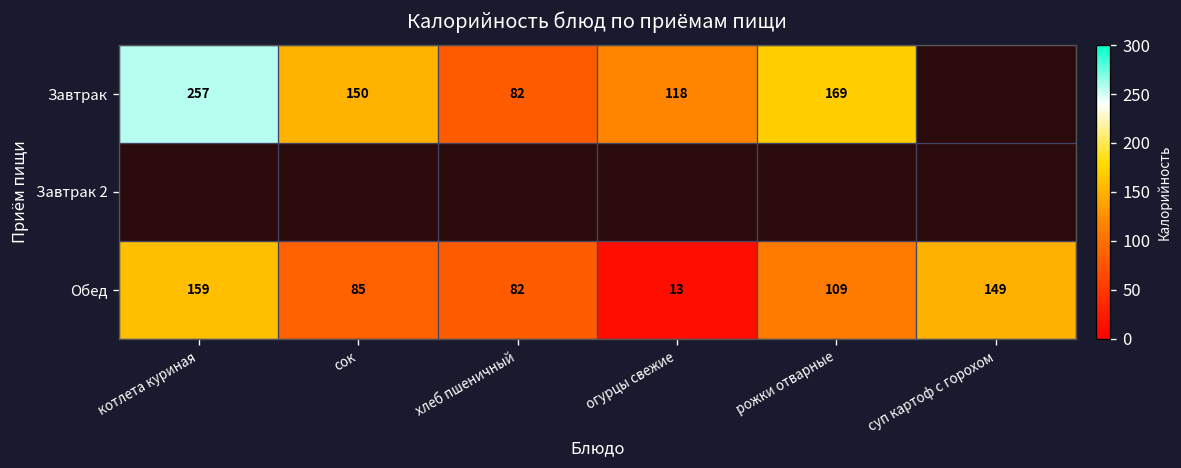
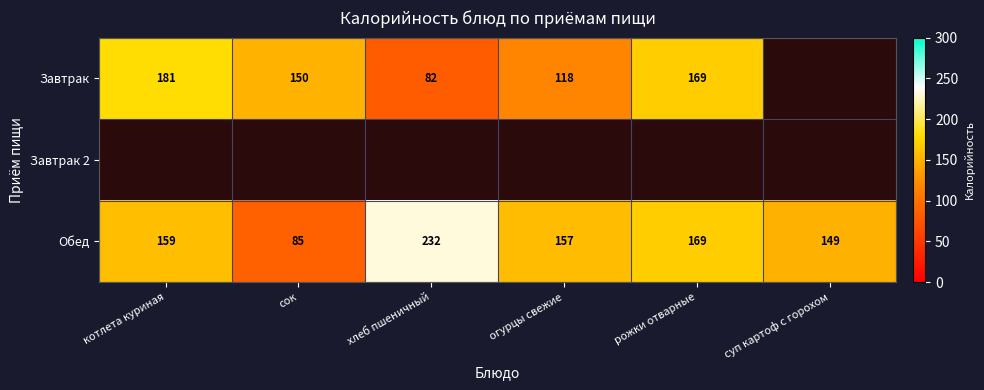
Завтрак, котлета куриная: 257 -> 181
Обед, хлеб пшеничный: 82 -> 232
Обед, огурцы свежие: 13 -> 157
Обед, рожки отварные: 109 -> 169
